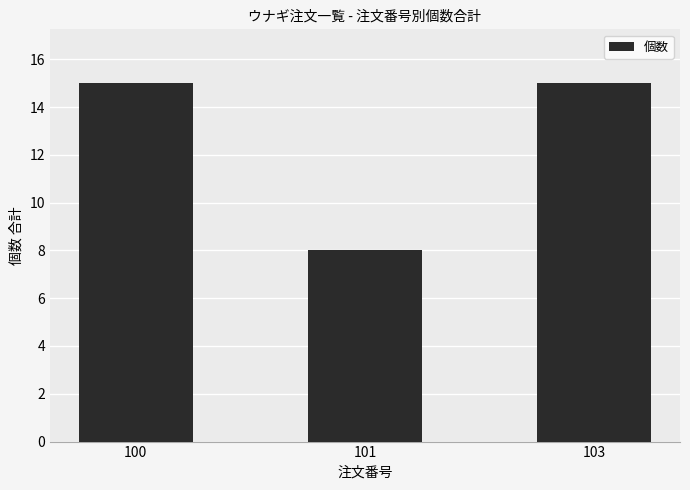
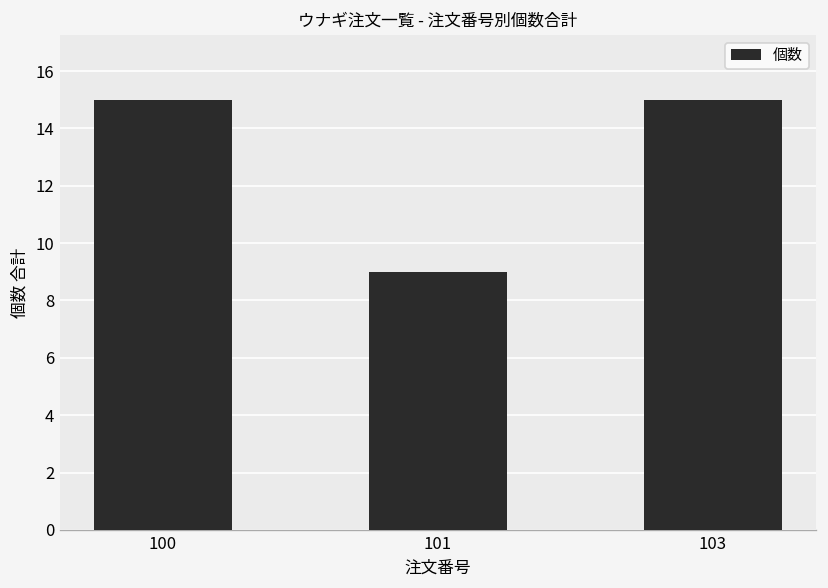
101: 8 -> 9
